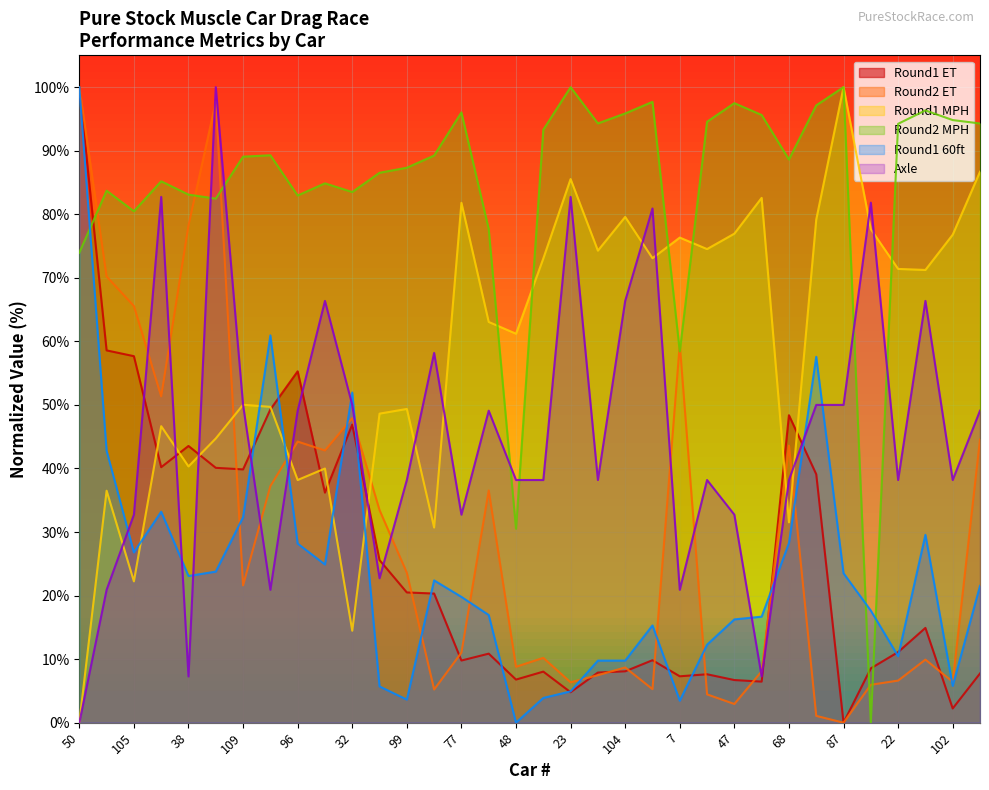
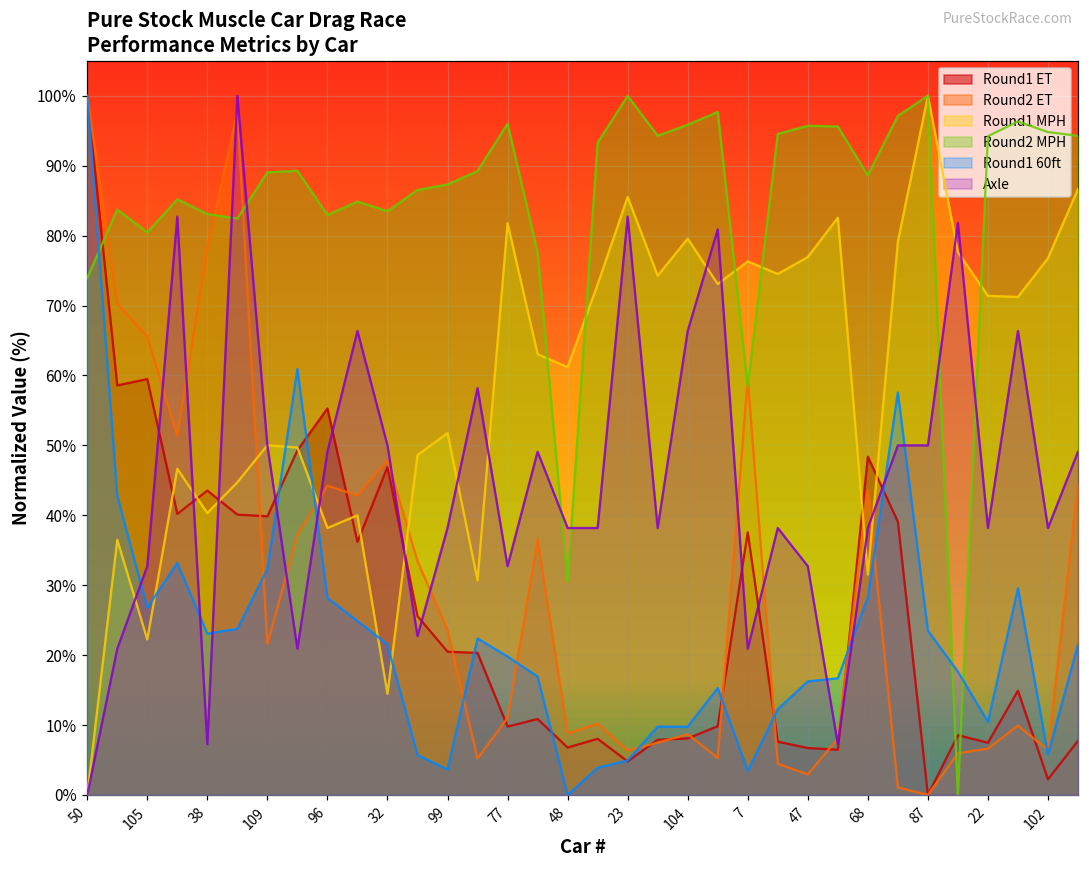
Round1 ET, 105: 58% -> 59%
Round1 60ft, 32: 52% -> 22%
Round1 MPH, 99: 49% -> 52%
Round1 ET, 7: 7% -> 38%
Round2 MPH, 47: 97% -> 96%
Round1 ET, 22: 11% -> 7%
